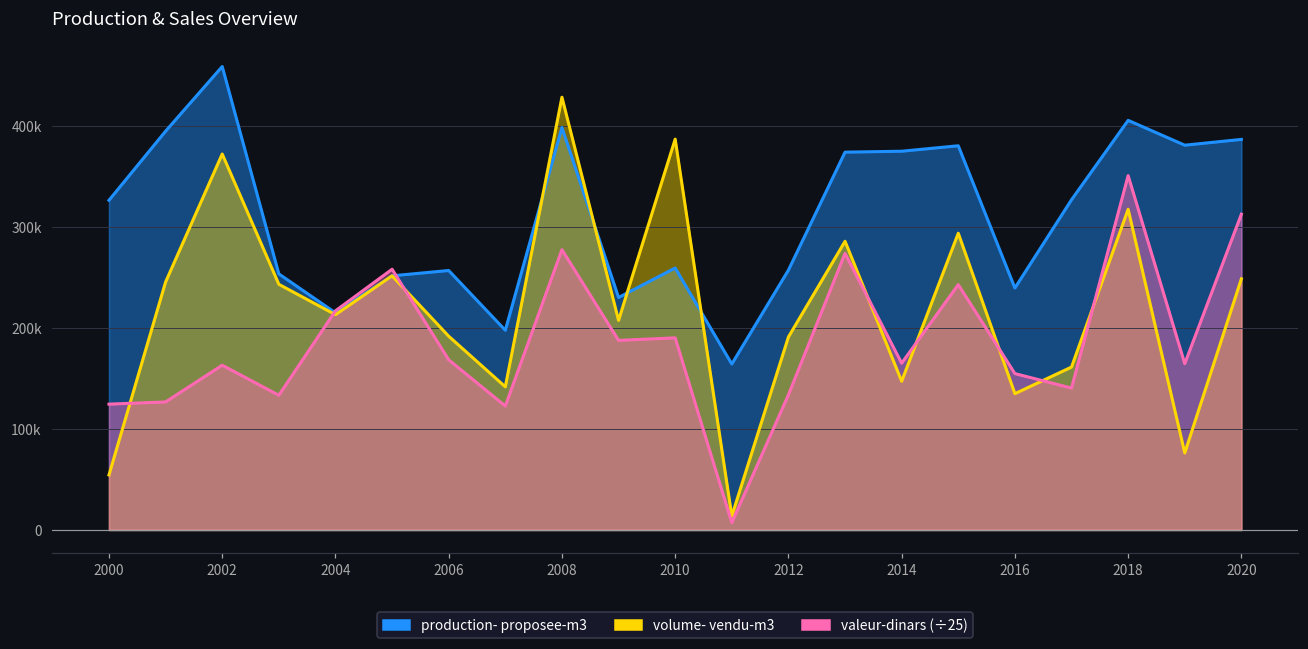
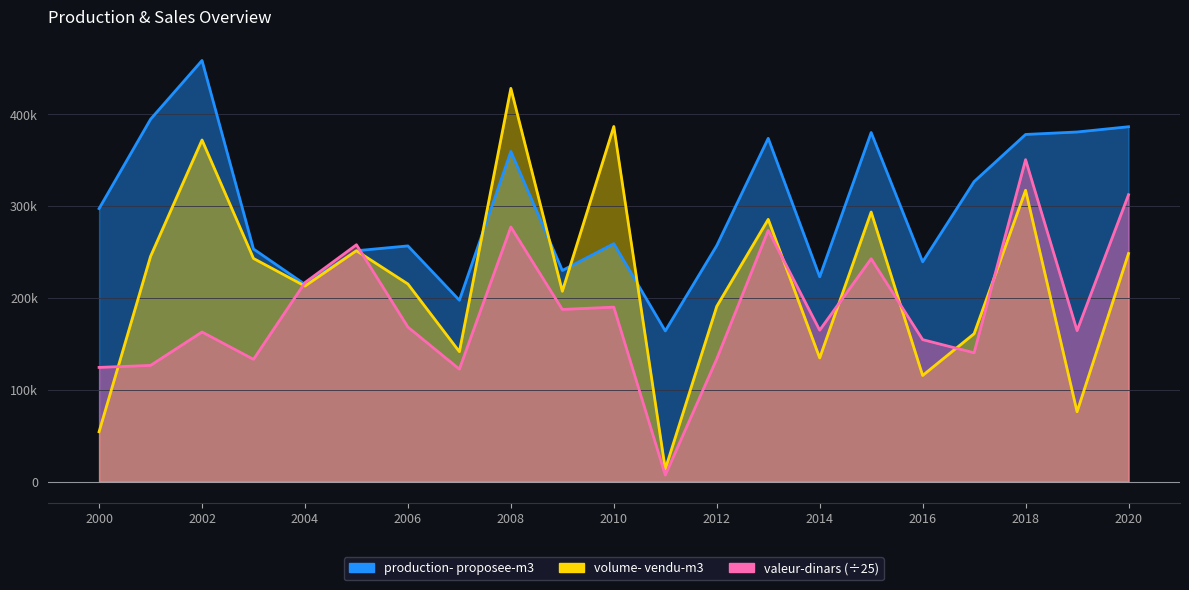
production- proposee-m3, 2000: 330000 -> 300000
volume- vendu-m3, 2006: 190000 -> 220000
production- proposee-m3, 2008: 400000 -> 360000
production- proposee-m3, 2014: 370000 -> 220000
volume- vendu-m3, 2014: 150000 -> 130000
volume- vendu-m3, 2016: 130000 -> 120000
production- proposee-m3, 2018: 410000 -> 380000
